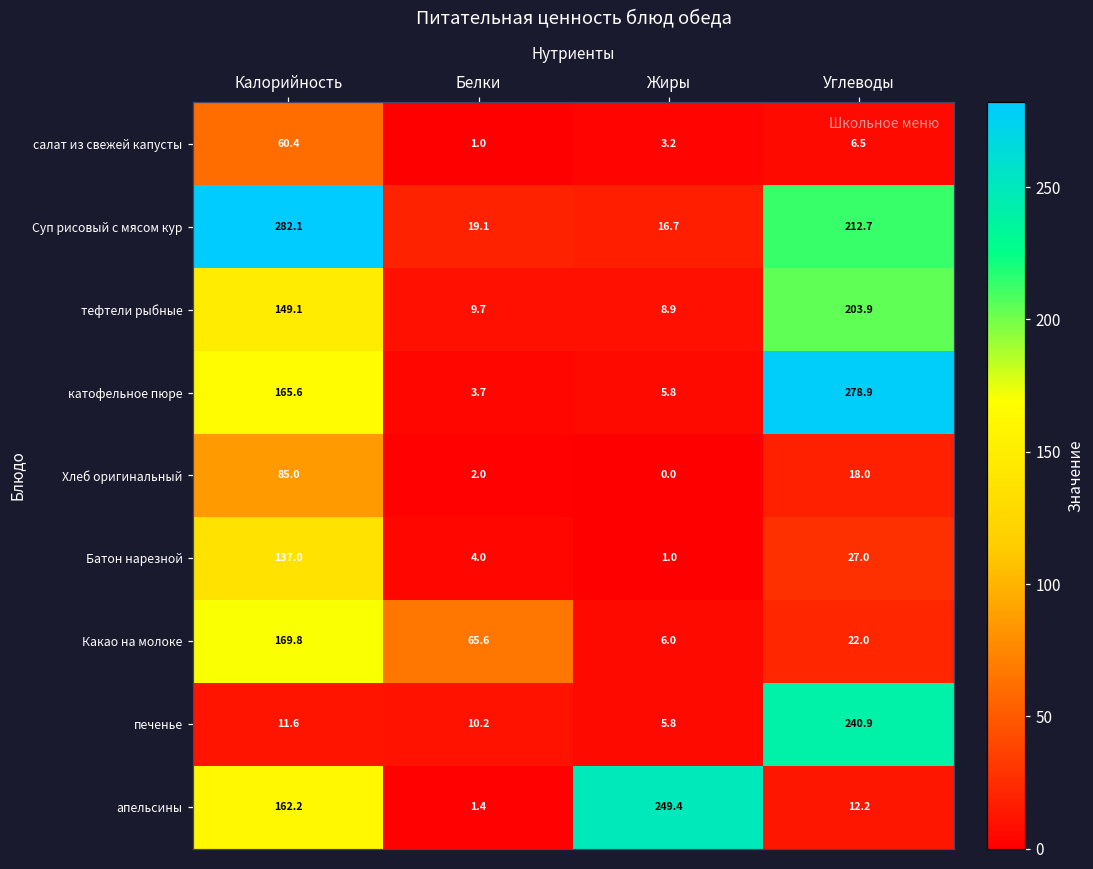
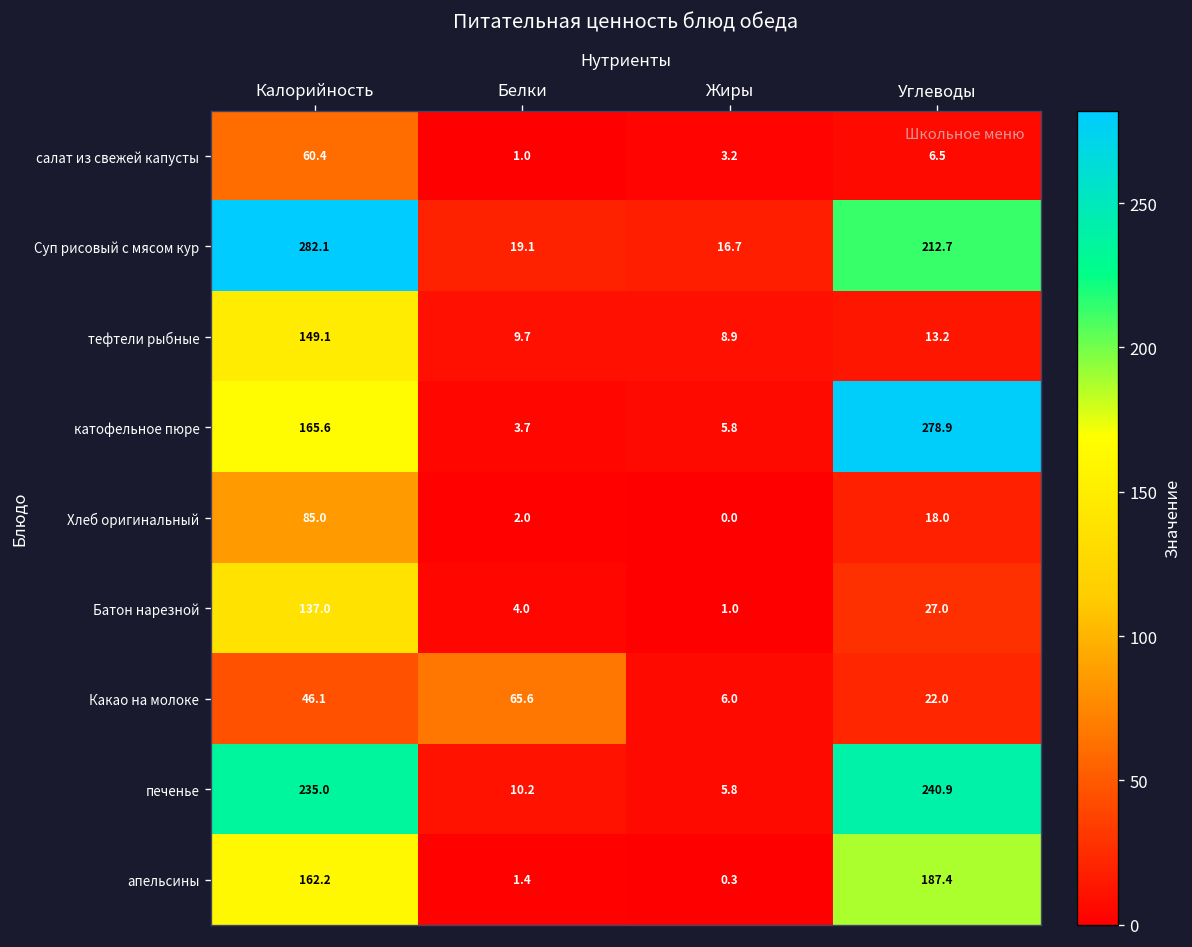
тефтели рыбные, Углеводы: 203.9 -> 13.2
Какао на молоке, Калорийность: 169.8 -> 46.1
печенье, Калорийность: 11.6 -> 235.0
апельсины, Жиры: 249.4 -> 0.3
апельсины, Углеводы: 12.2 -> 187.4
